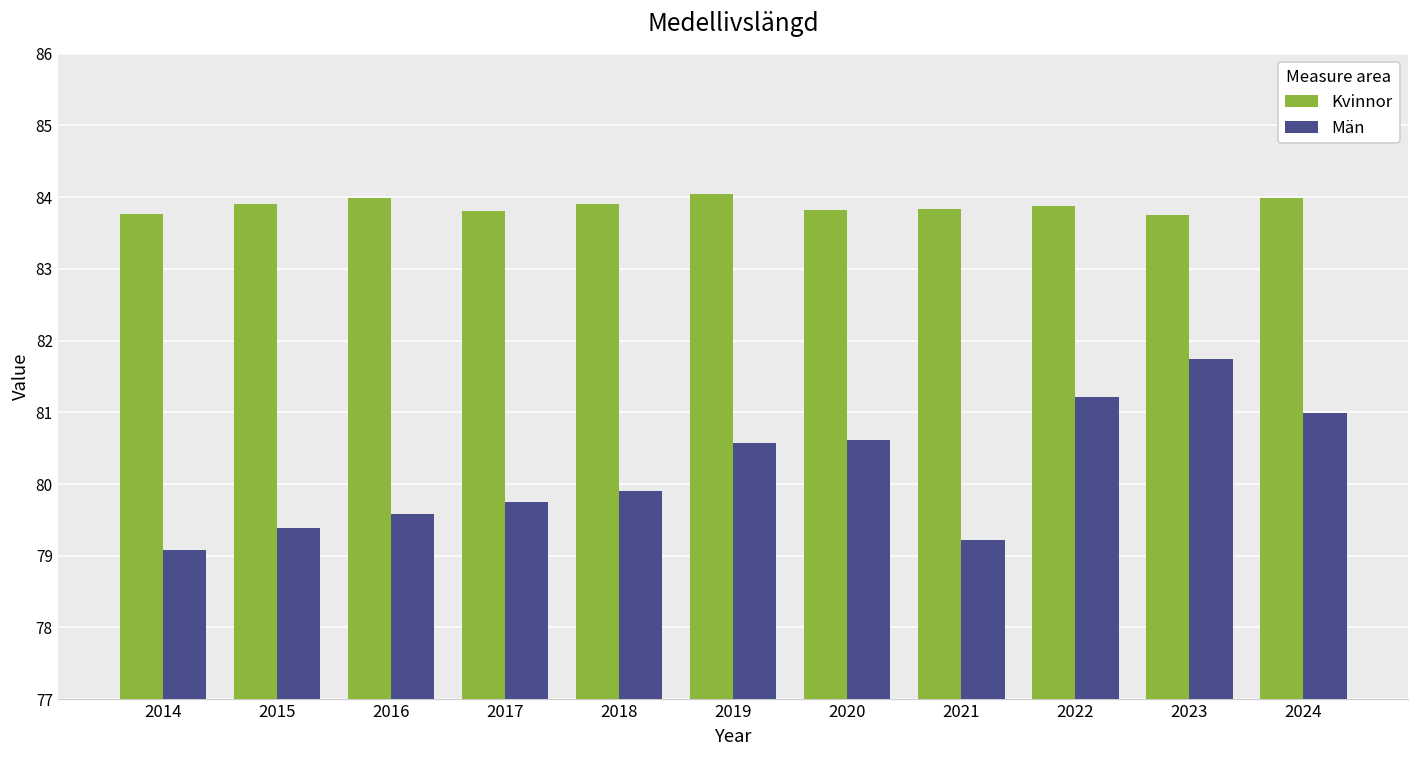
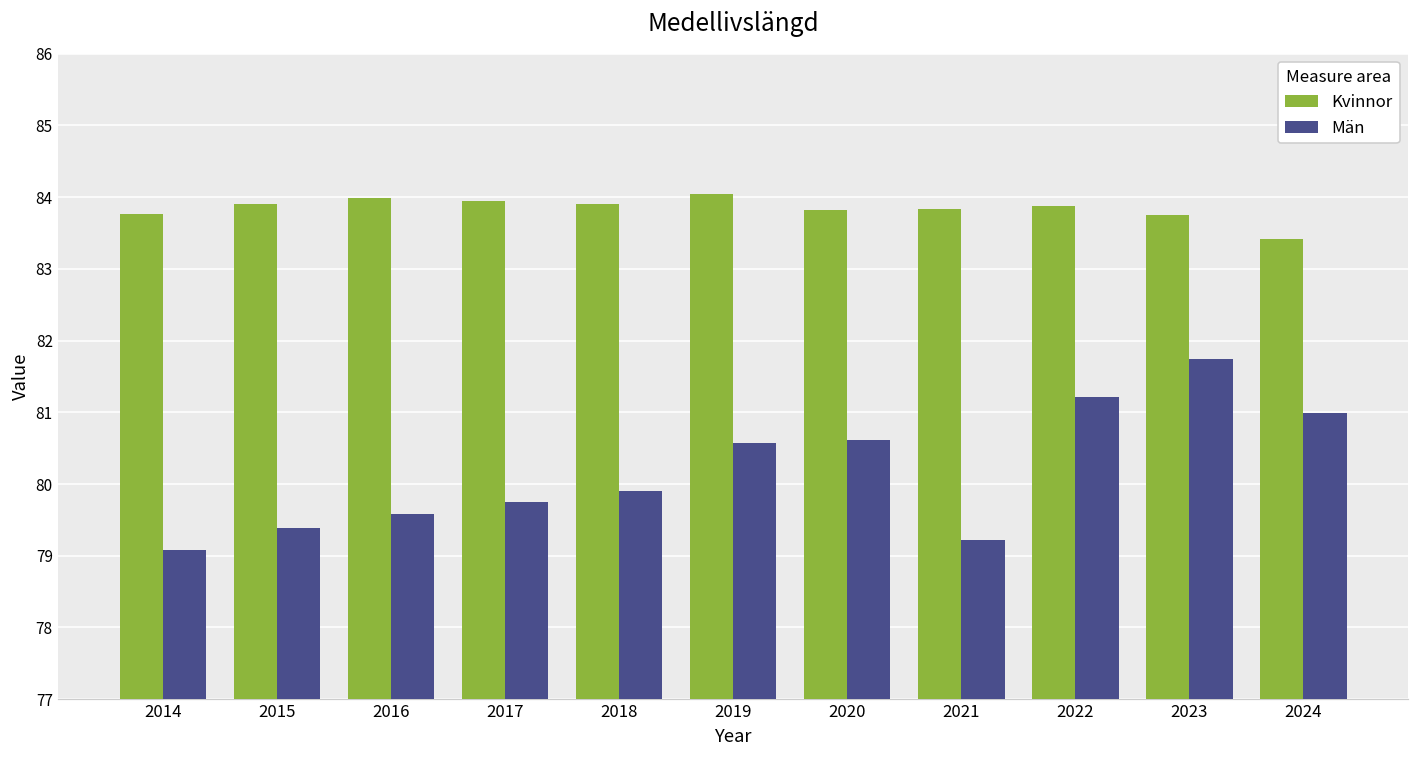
Kvinnor, 2017: 83.8 -> 83.9
Kvinnor, 2024: 84.0 -> 83.4
